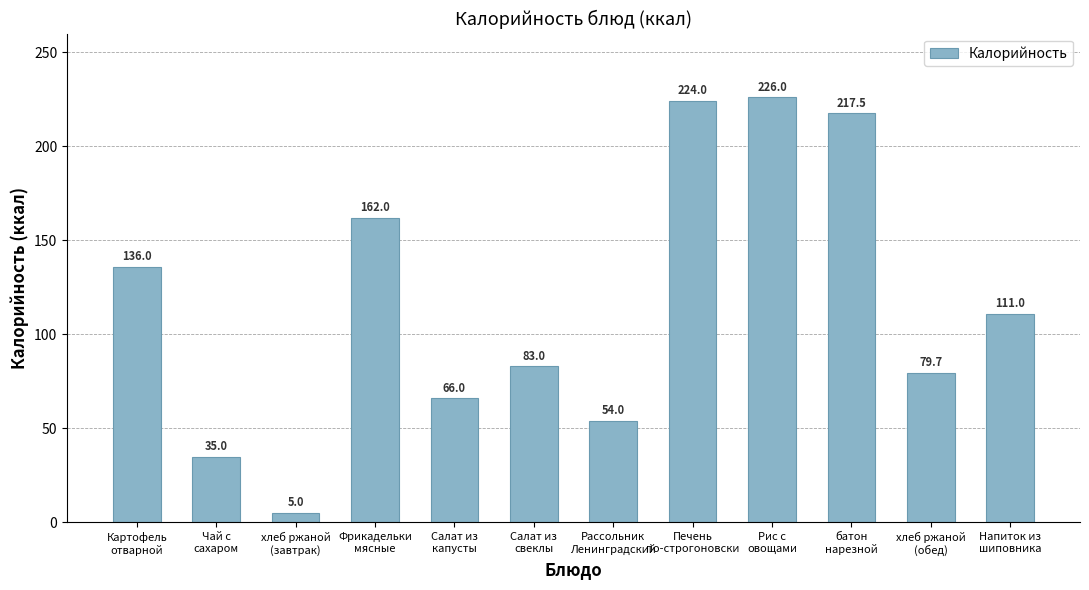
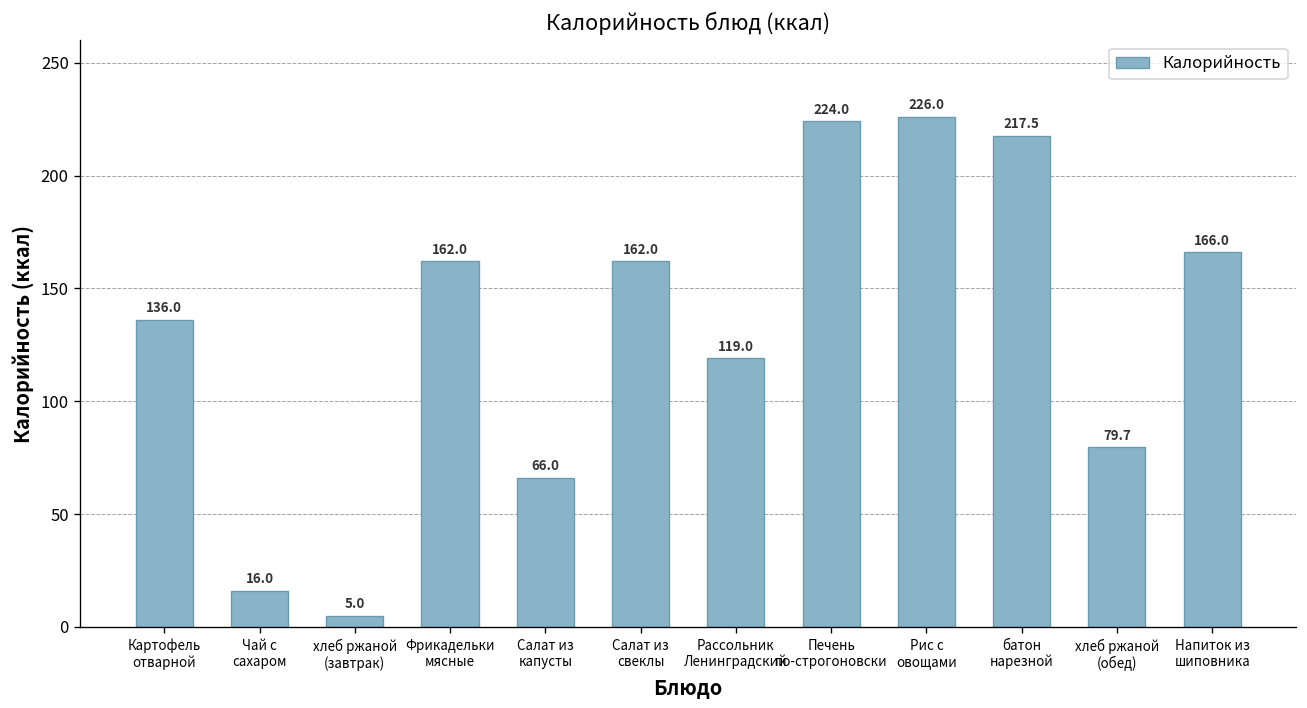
Чай с сахаром: 35.0 -> 16.0
Салат из свеклы: 83.0 -> 162.0
Рассольник Ленинградский: 54.0 -> 119.0
Напиток из шиповника: 111.0 -> 166.0
